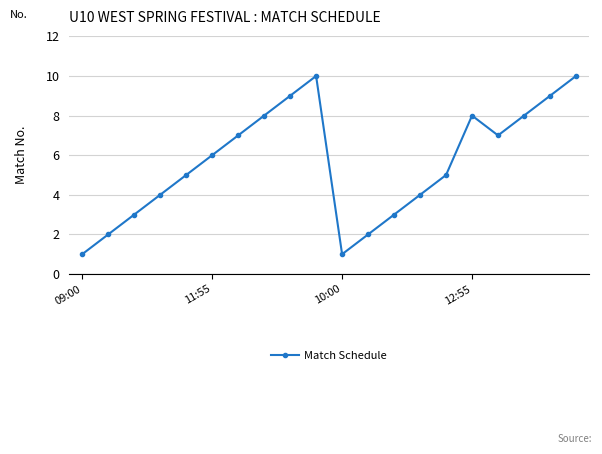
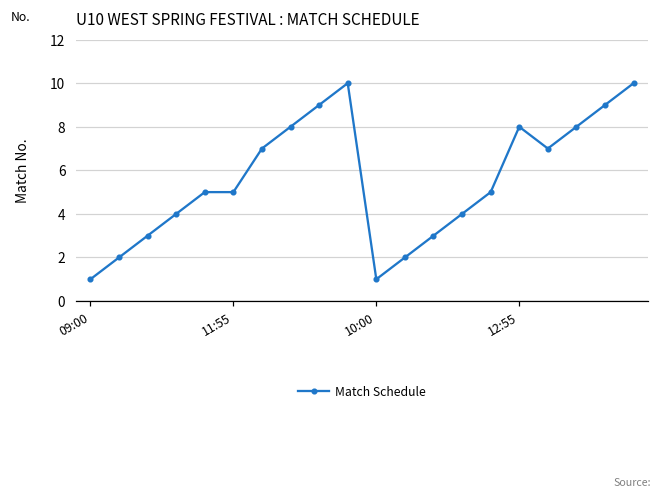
11:55: 6 -> 5
